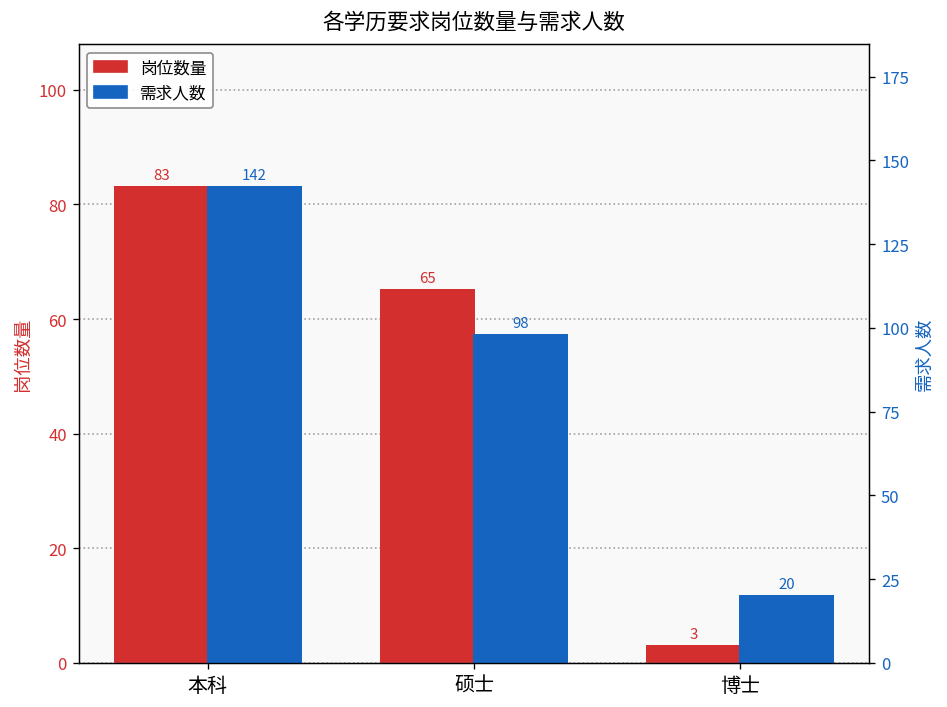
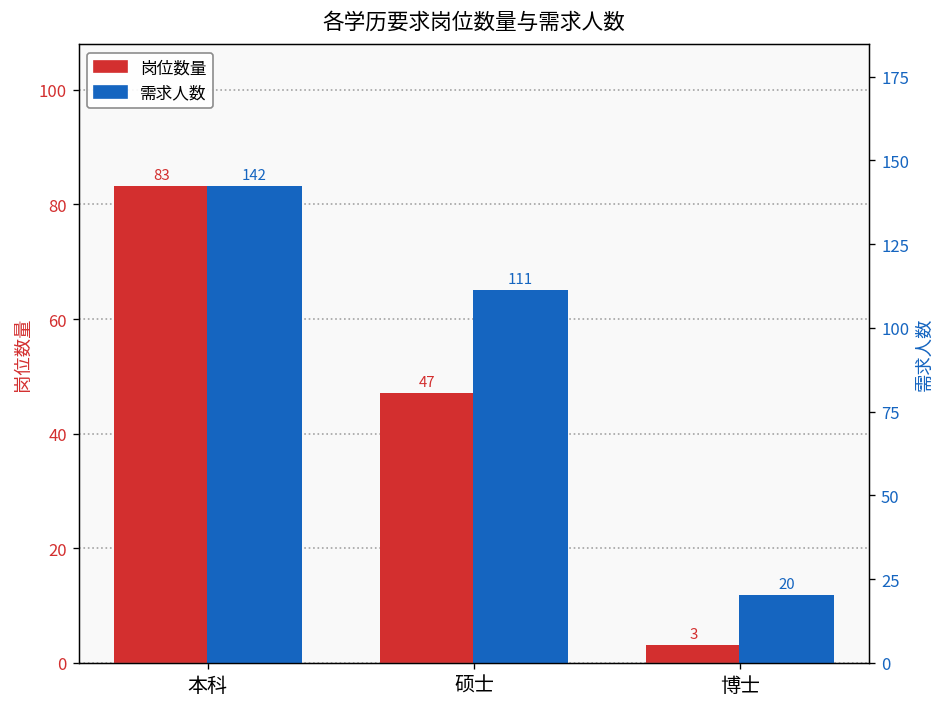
岗位数量, 硕士: 65 -> 47
需求人数, 硕士: 98 -> 111
